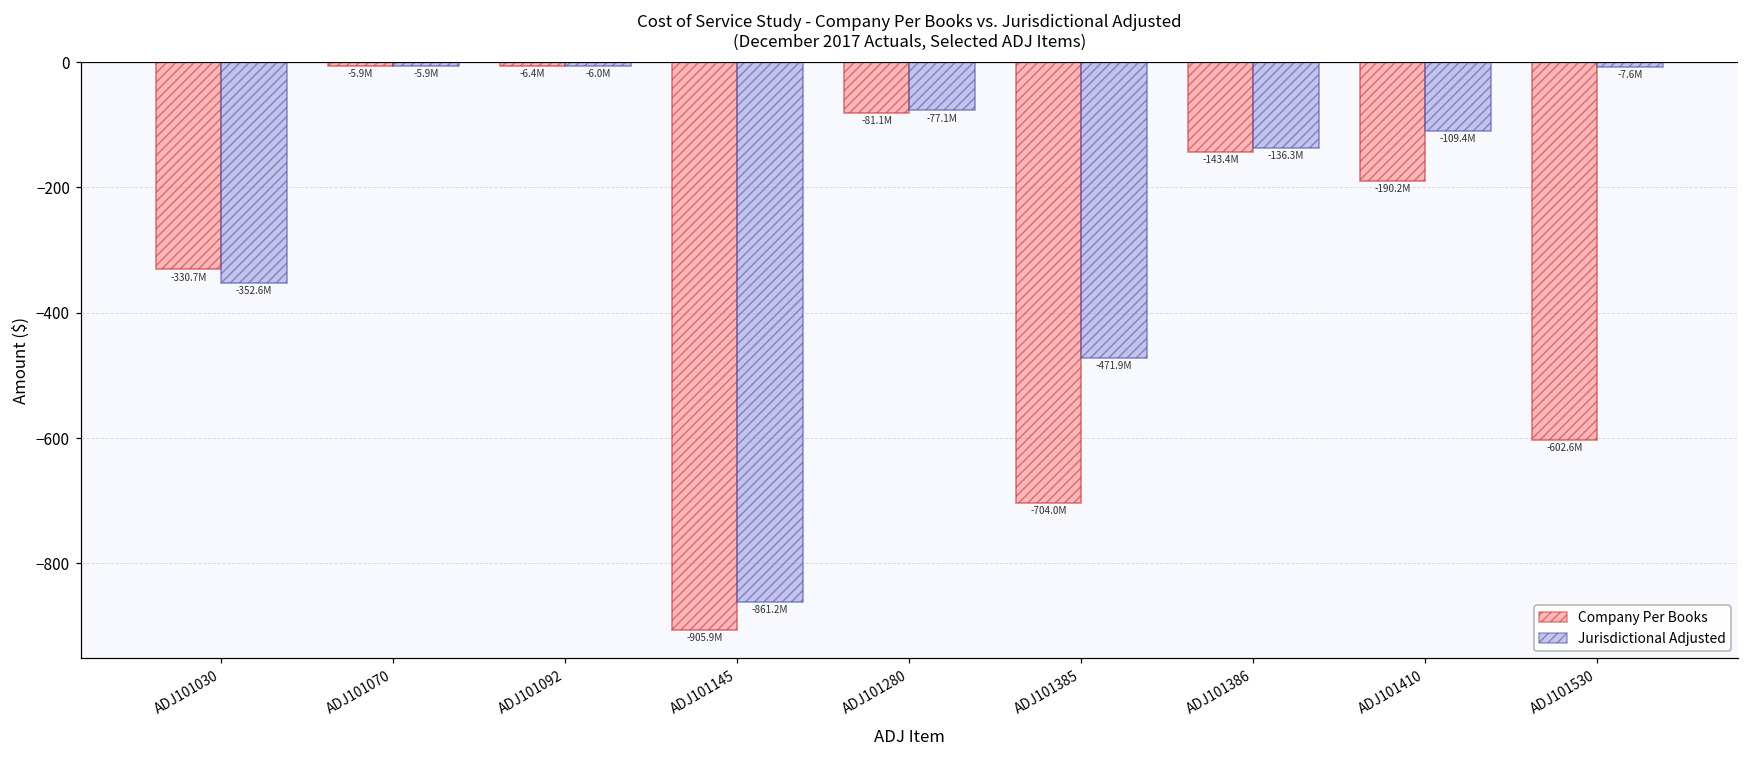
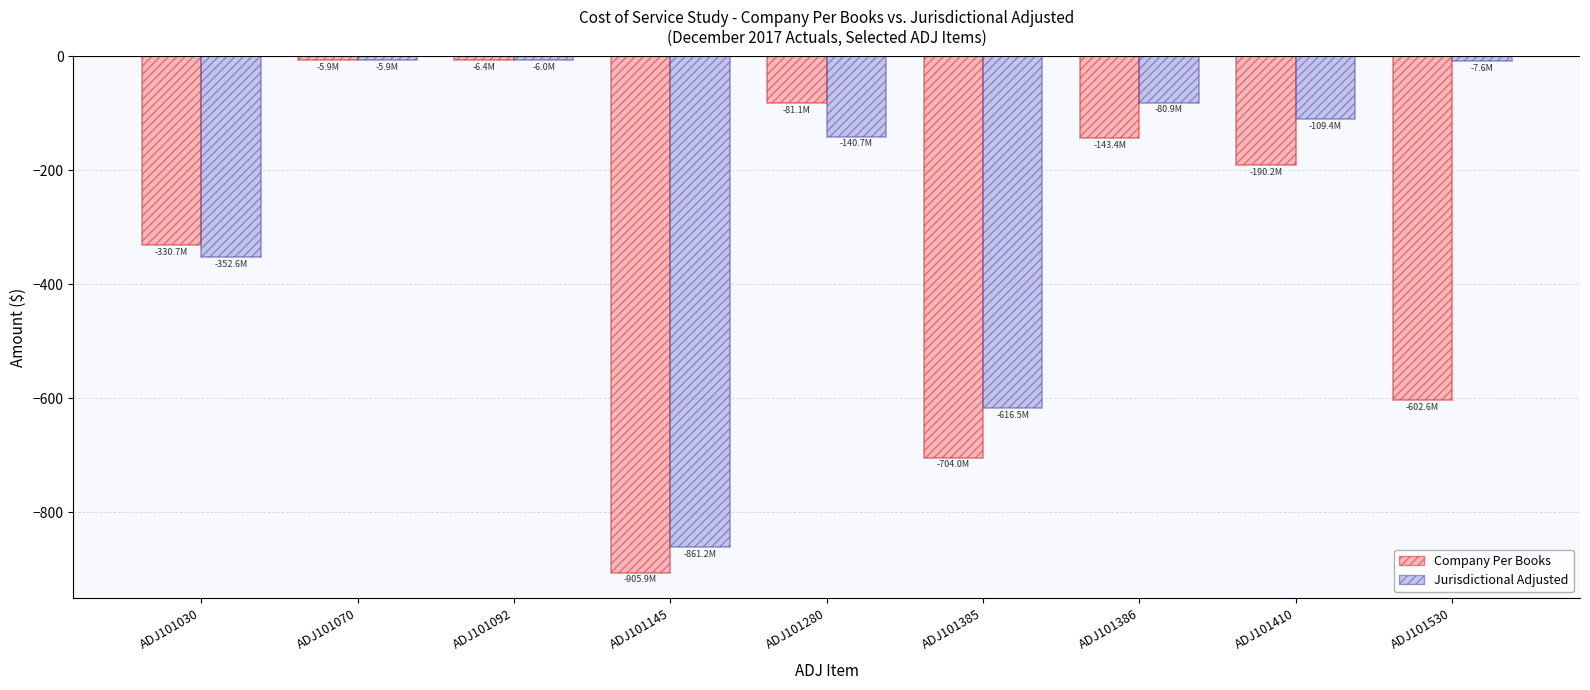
Jurisdictional Adjusted, ADJ101280: -77.1M -> -140.7M
Jurisdictional Adjusted, ADJ101385: -471.9M -> -616.5M
Jurisdictional Adjusted, ADJ101386: -136.3M -> -80.9M
